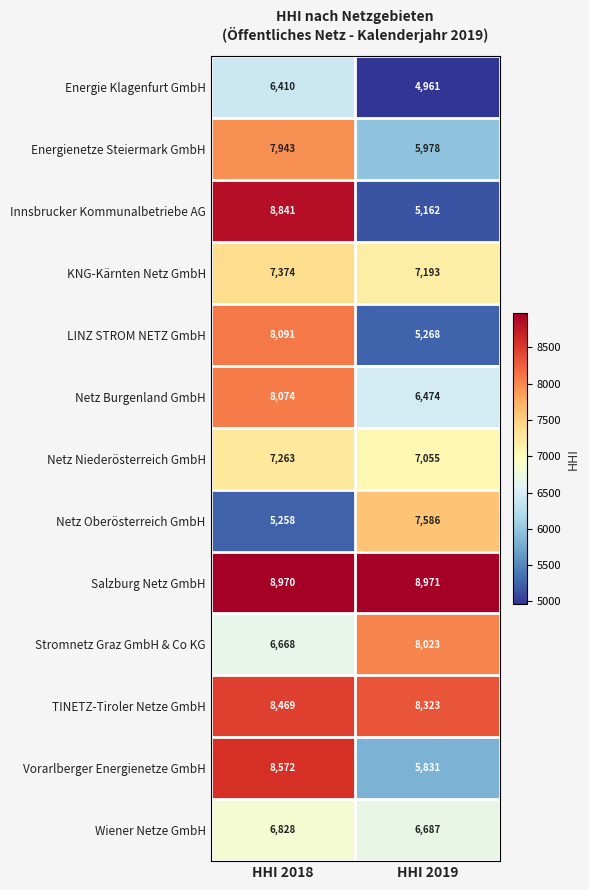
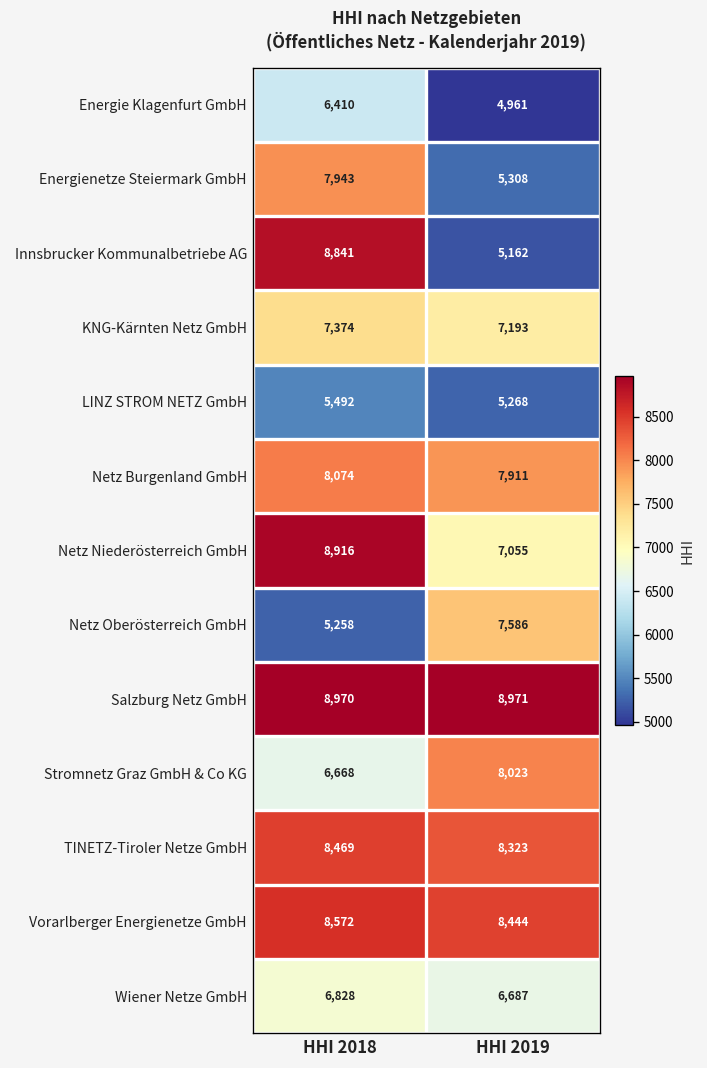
Energienetze Steiermark GmbH, HHI 2019: 5,978 -> 5,308
LINZ STROM NETZ GmbH, HHI 2018: 8,091 -> 5,492
Netz Burgenland GmbH, HHI 2019: 6,474 -> 7,911
Netz Niederösterreich GmbH, HHI 2018: 7,263 -> 8,916
Vorarlberger Energienetze GmbH, HHI 2019: 5,831 -> 8,444
